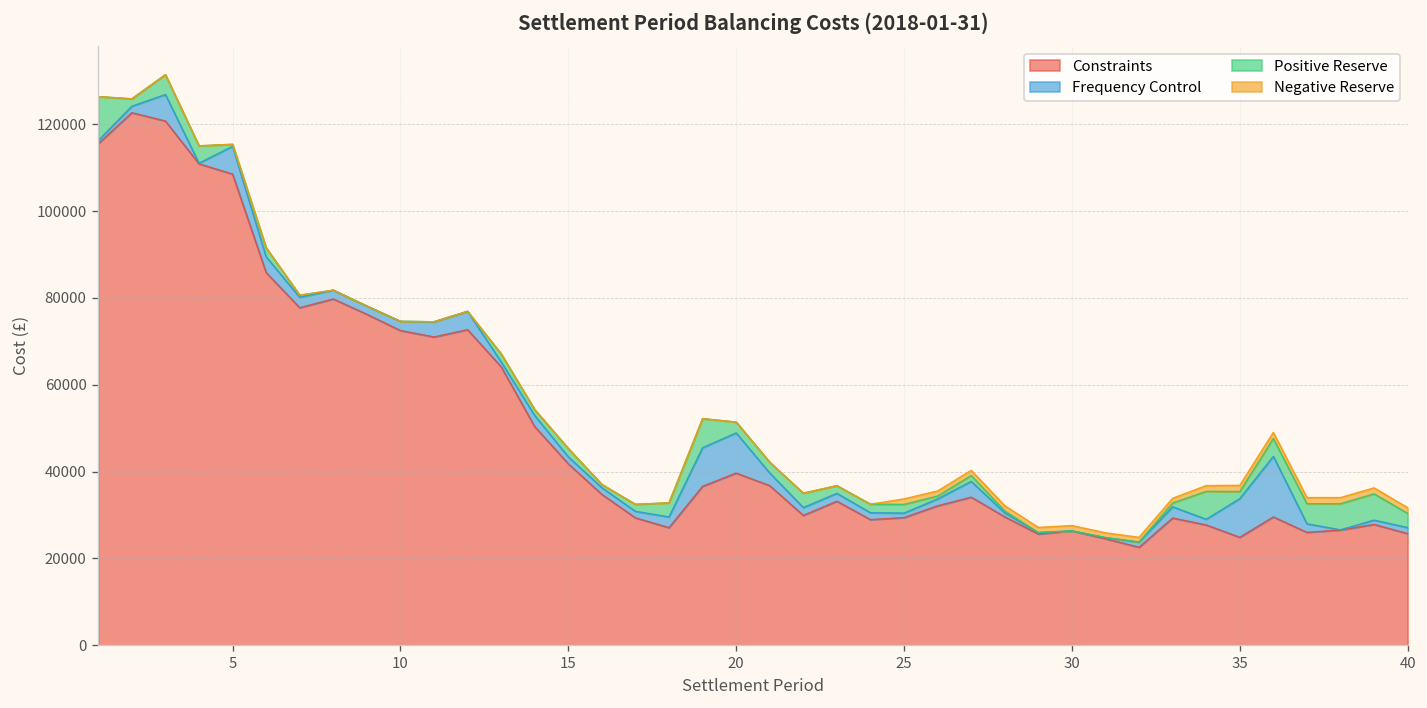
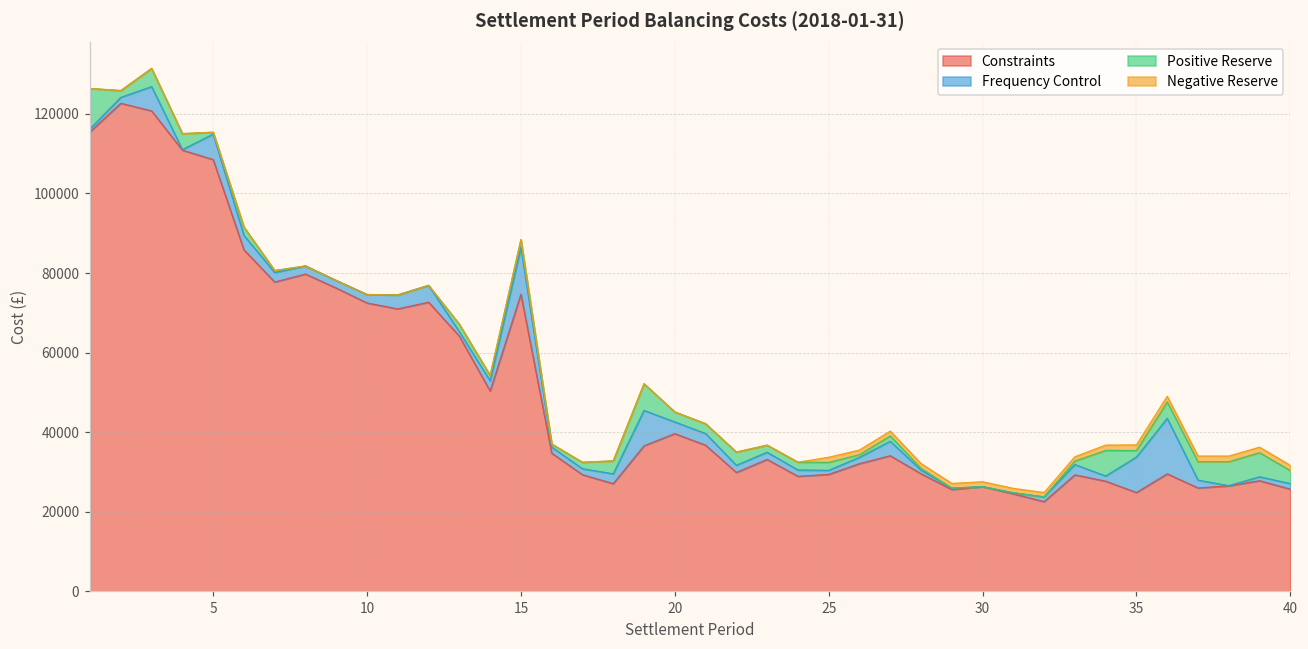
Constraints, 15: 42000 -> 75000
Frequency Control, 15: 2000 -> 12000
Frequency Control, 20: 9000 -> 3000
